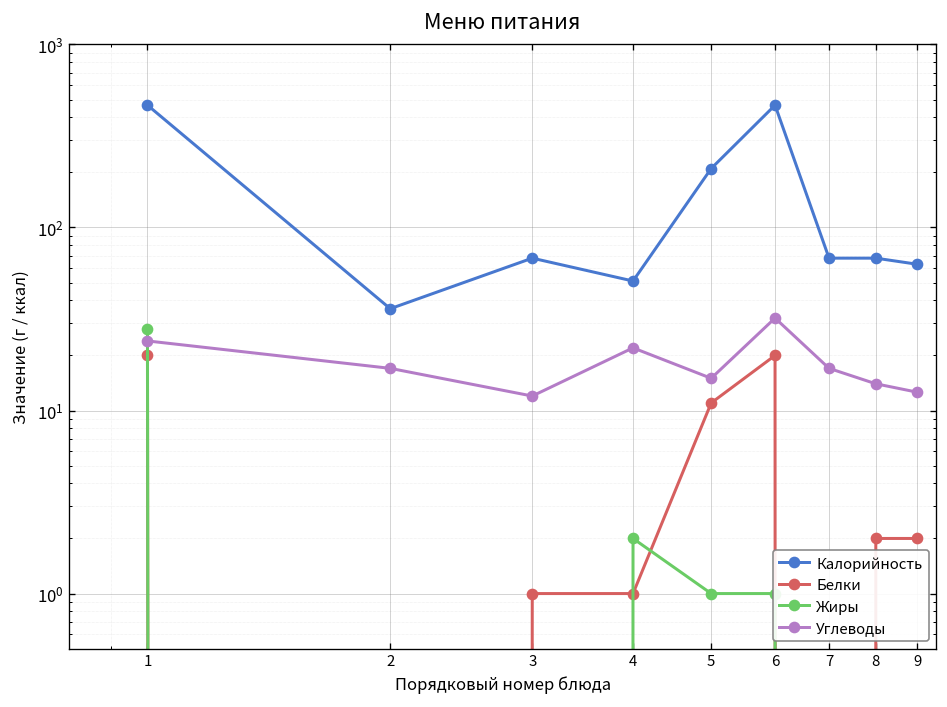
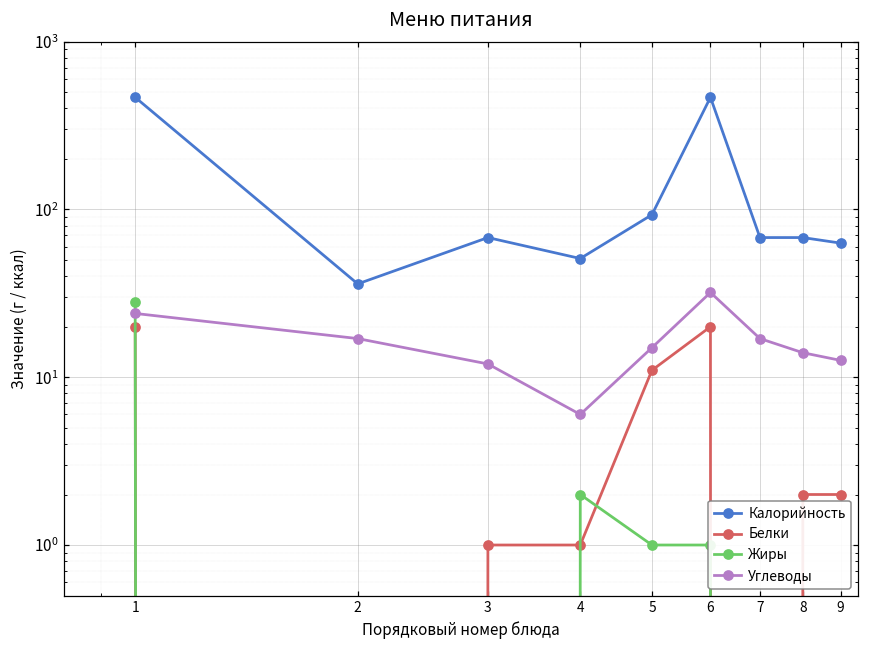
Углеводы, 4: 22 -> 6
Калорийность, 5: 210 -> 90
